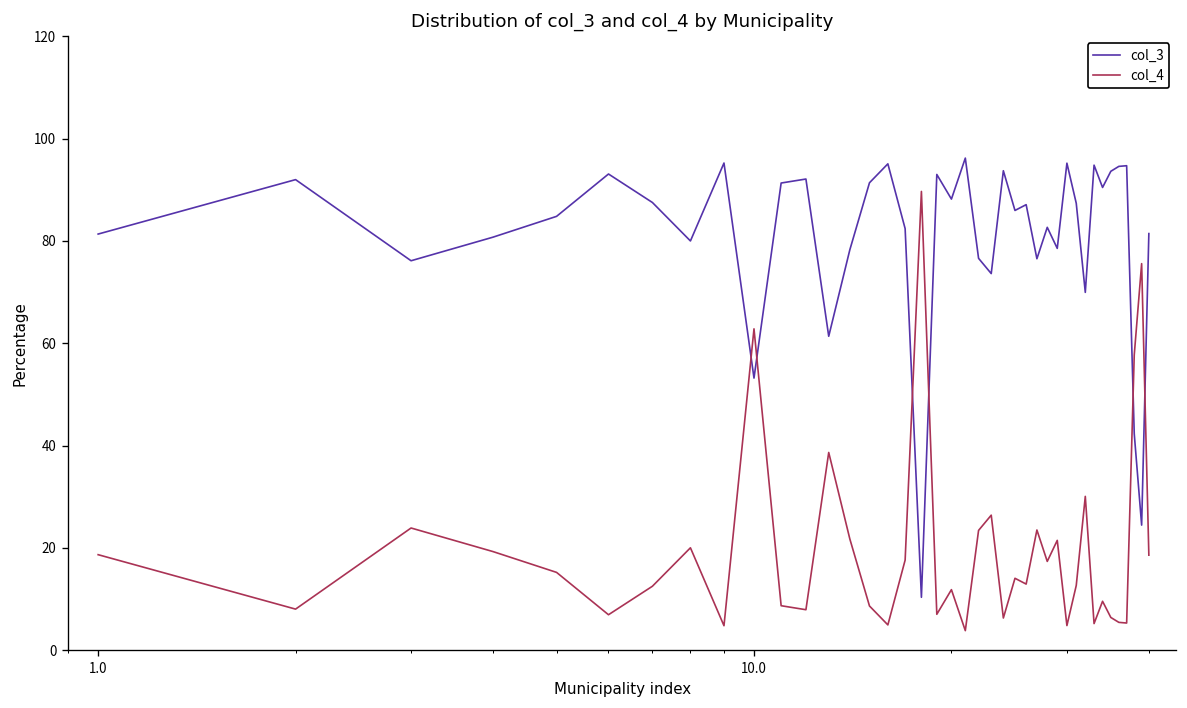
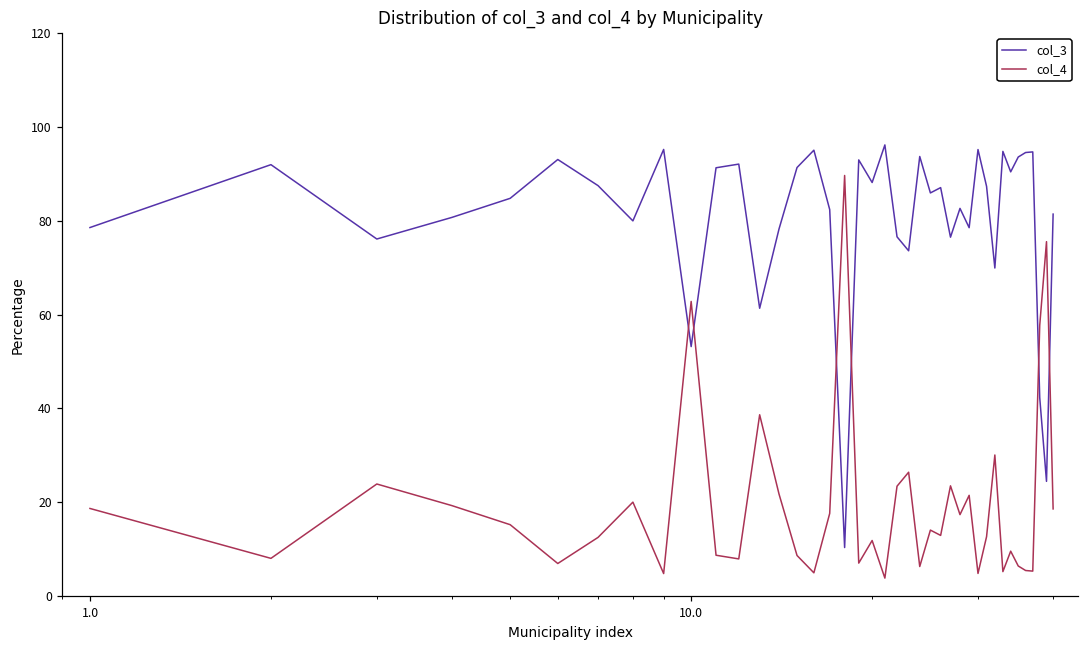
col_3, 1.0: 81 -> 79
